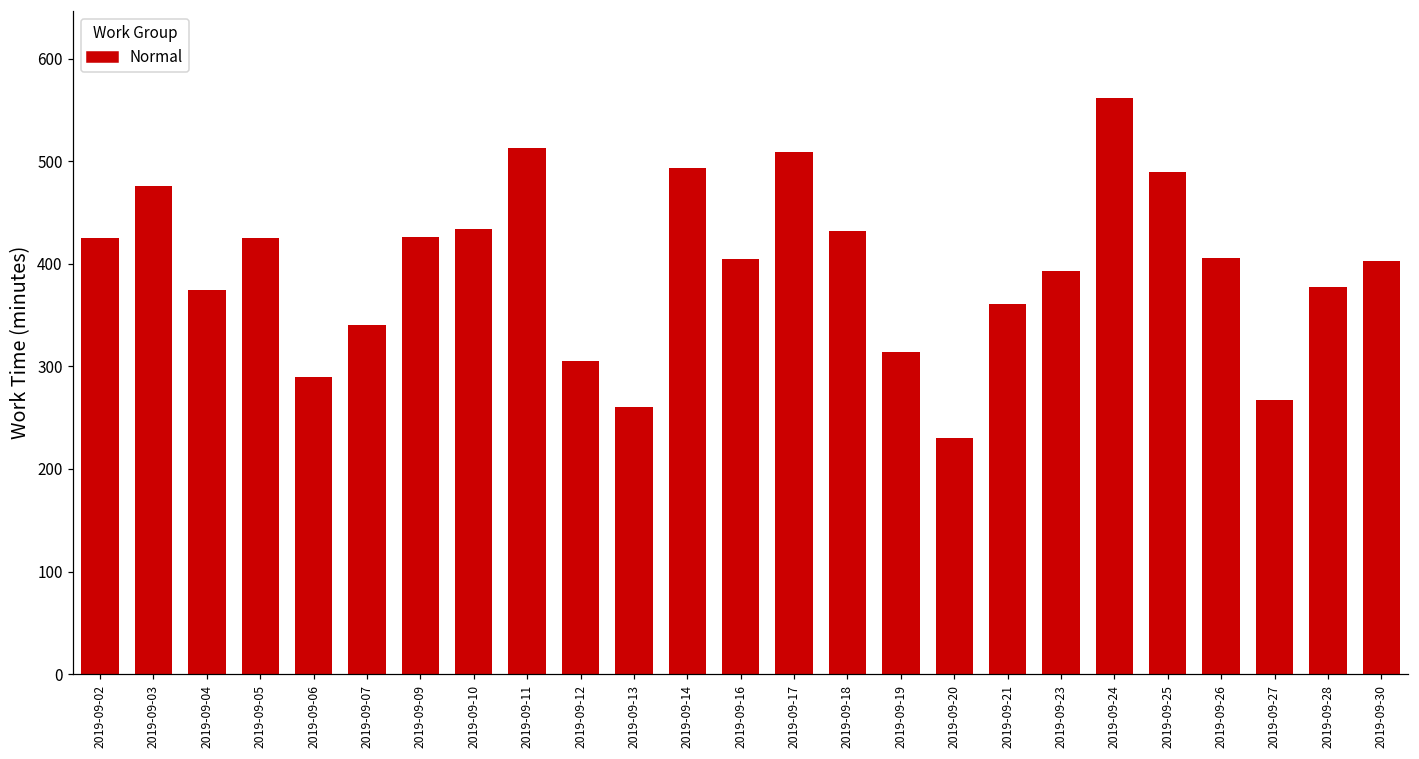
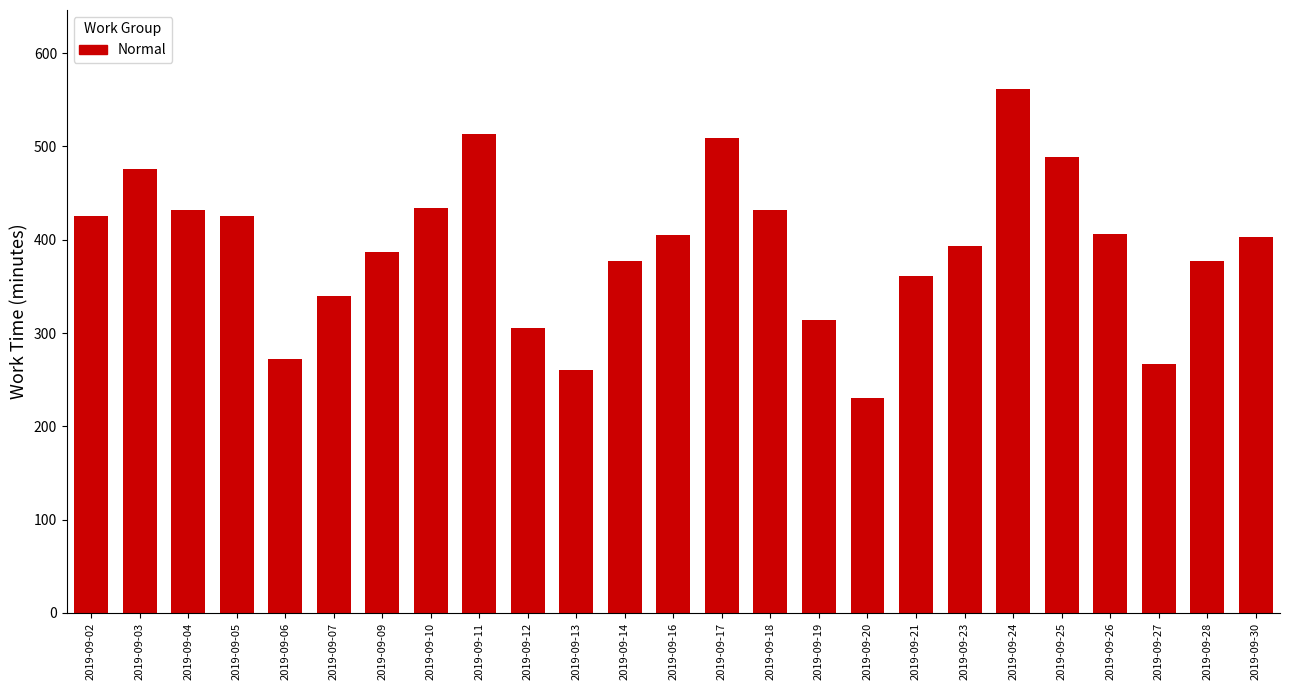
2019-09-04: 370 -> 430
2019-09-06: 290 -> 270
2019-09-09: 430 -> 390
2019-09-14: 490 -> 380
